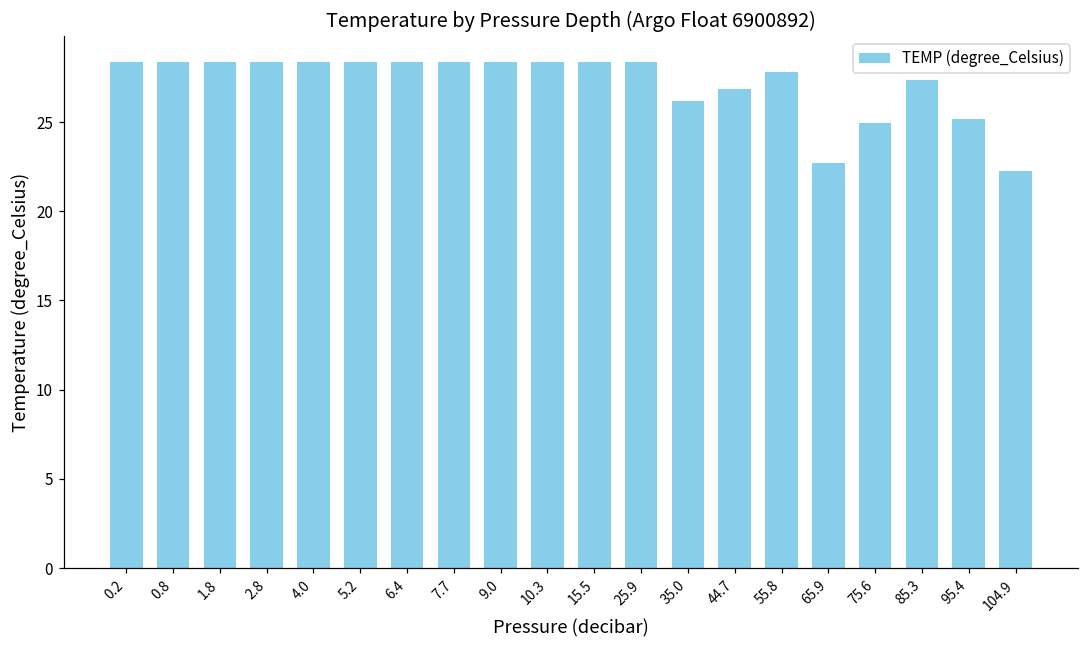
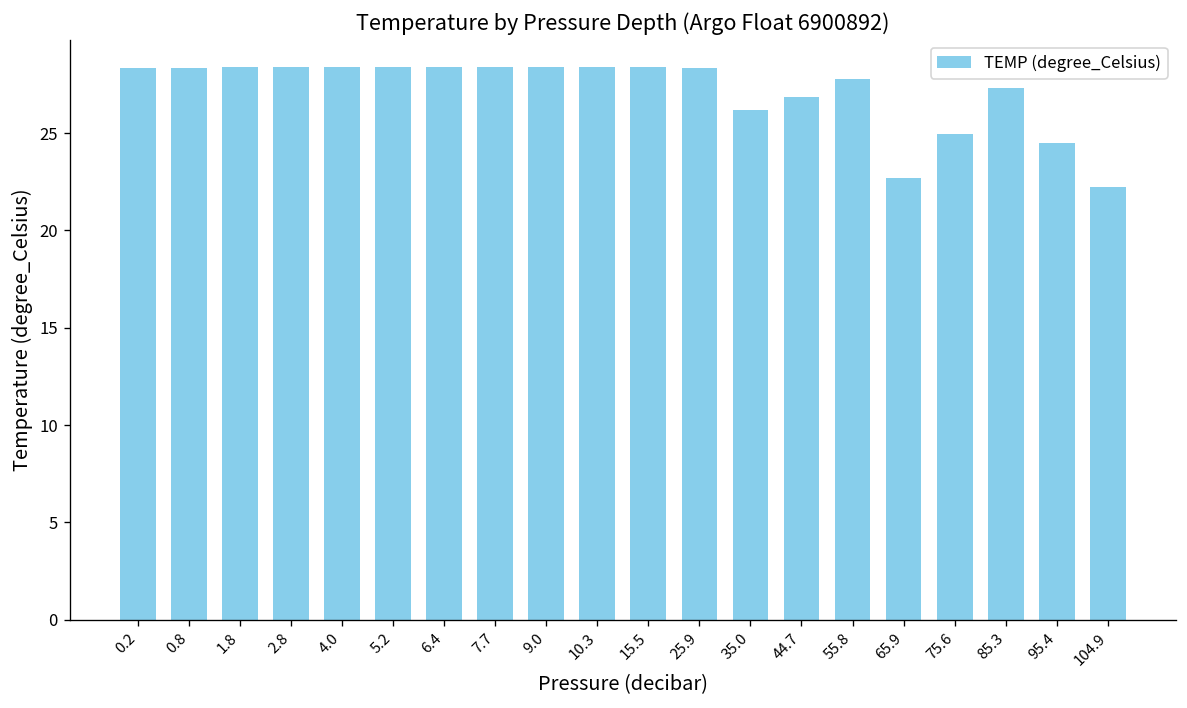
95.4: 25.2 -> 24.5
